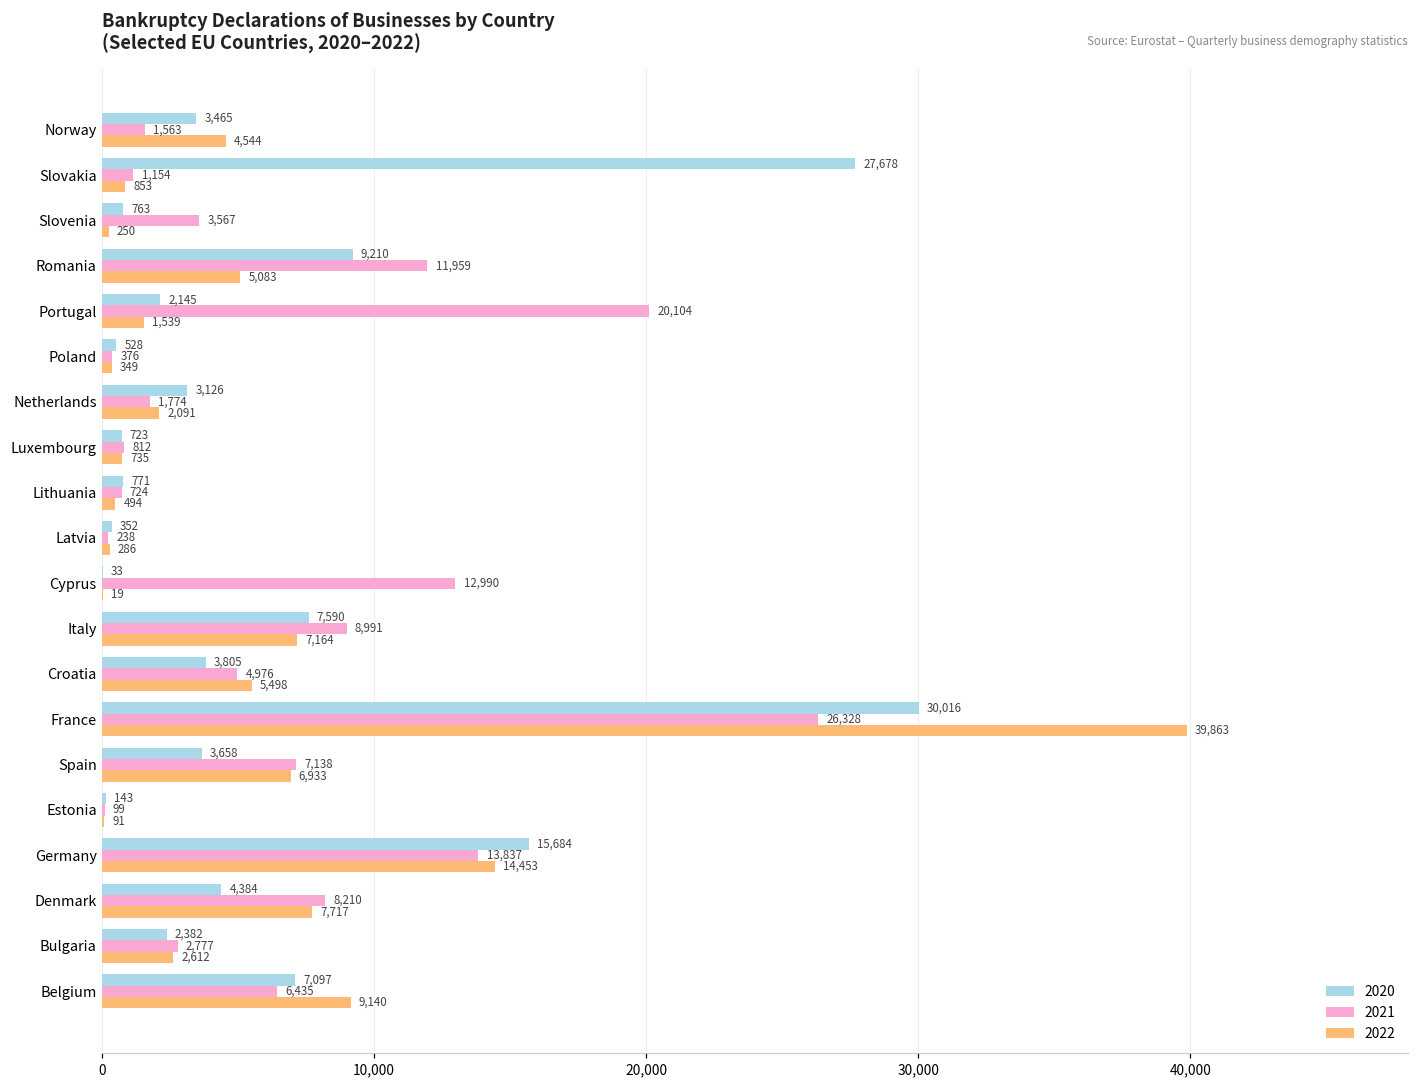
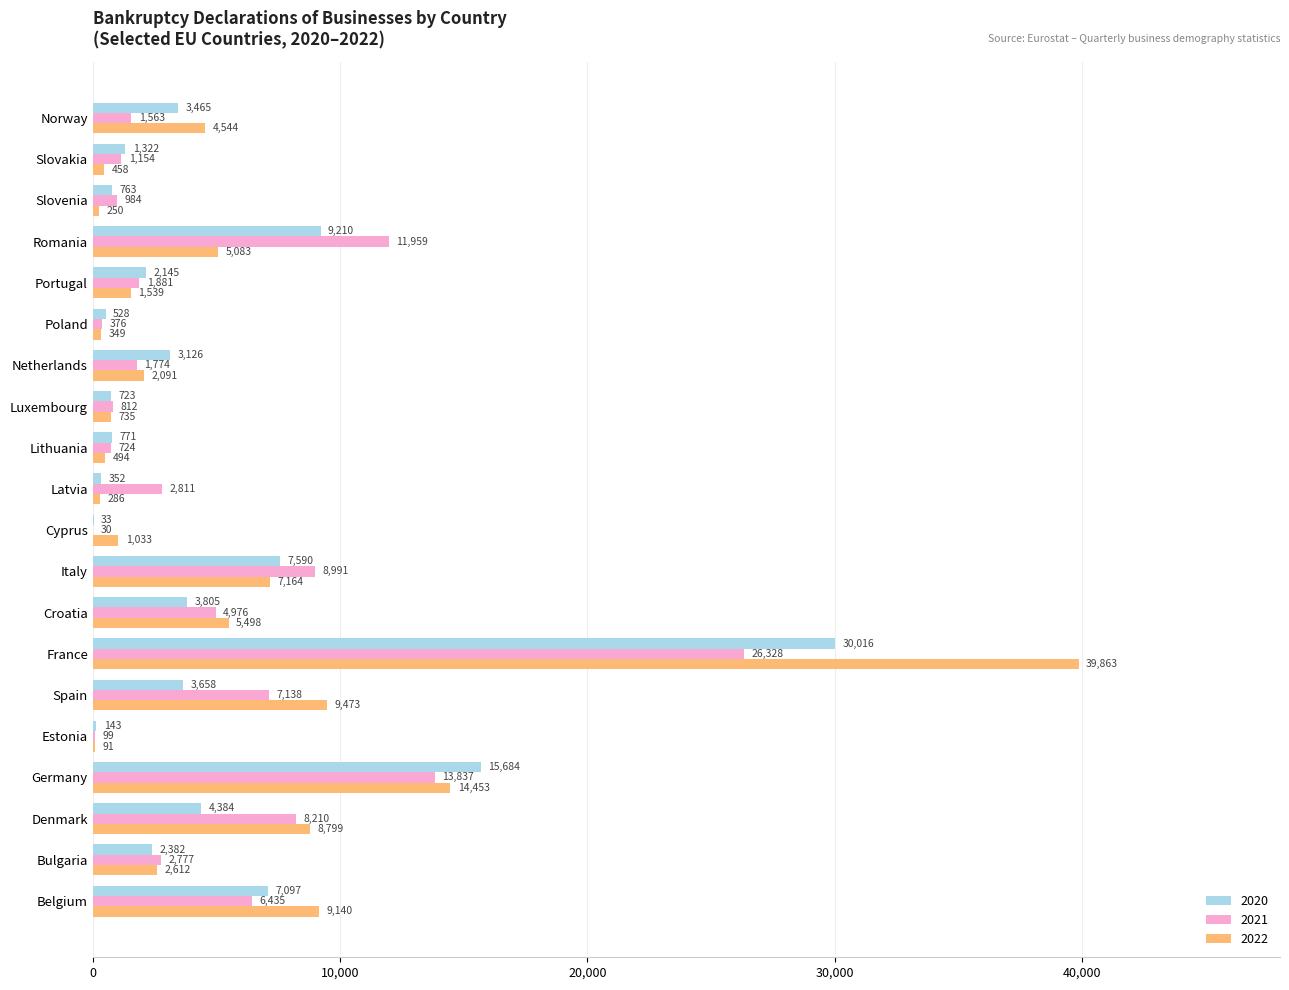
2020, Slovakia: 27,678 -> 1,322
2022, Slovakia: 853 -> 458
2021, Slovenia: 3,567 -> 984
2021, Portugal: 20,104 -> 1,881
2021, Latvia: 238 -> 2,811
2021, Cyprus: 12,990 -> 30
2022, Cyprus: 19 -> 1,033
2022, Spain: 6,933 -> 9,473
2022, Denmark: 7,717 -> 8,799
